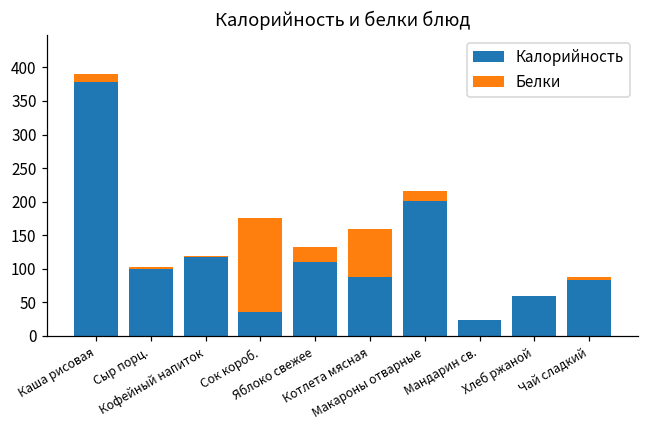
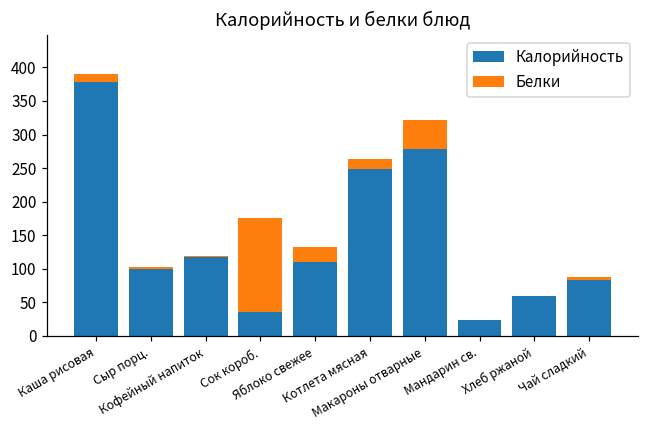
Калорийность, Котлета мясная: 90 -> 250
Белки, Котлета мясная: 70 -> 20
Калорийность, Макароны отварные: 200 -> 280
Белки, Макароны отварные: 20 -> 40
